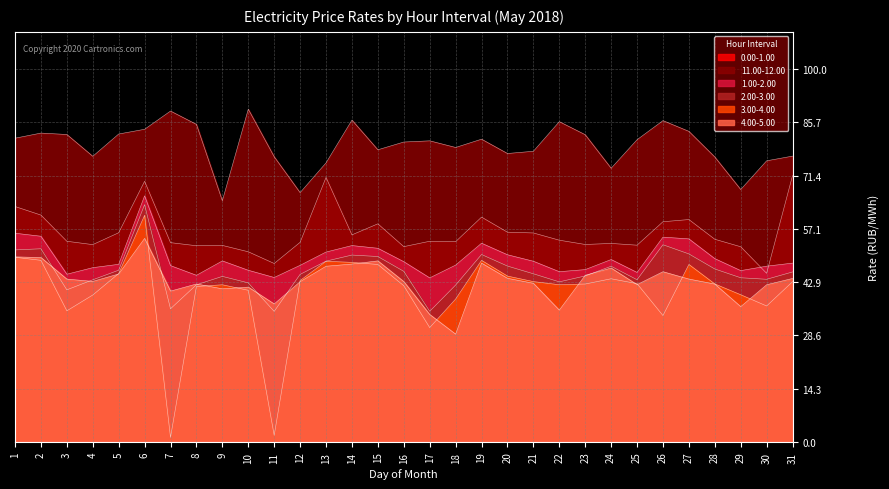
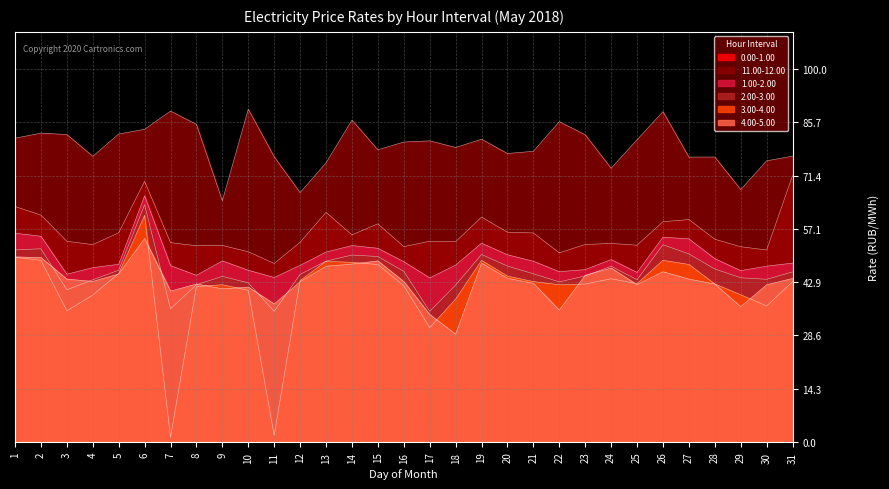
0.00-1.00, 13: 71 -> 62
0.00-1.00, 22: 54 -> 51
11.00-12.00, 26: 86 -> 89
3.00-4.00, 26: 34 -> 49
11.00-12.00, 27: 83 -> 76
0.00-1.00, 30: 45 -> 51
